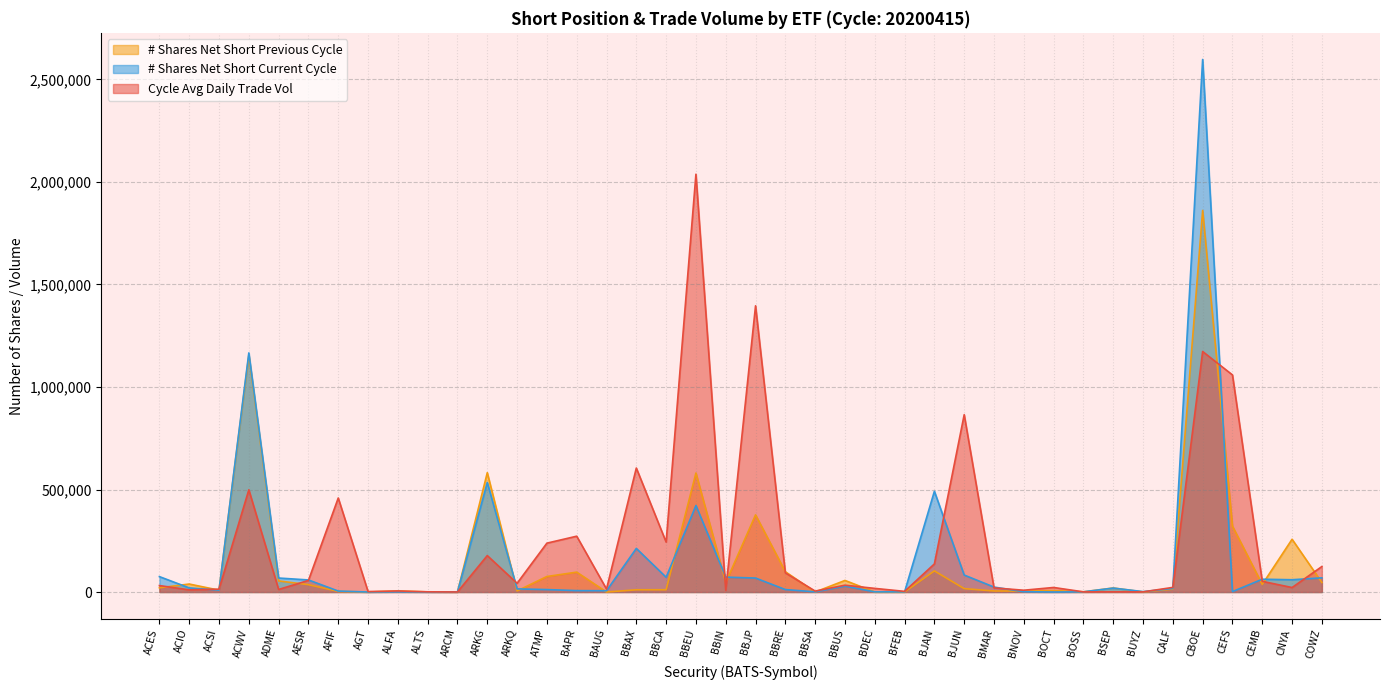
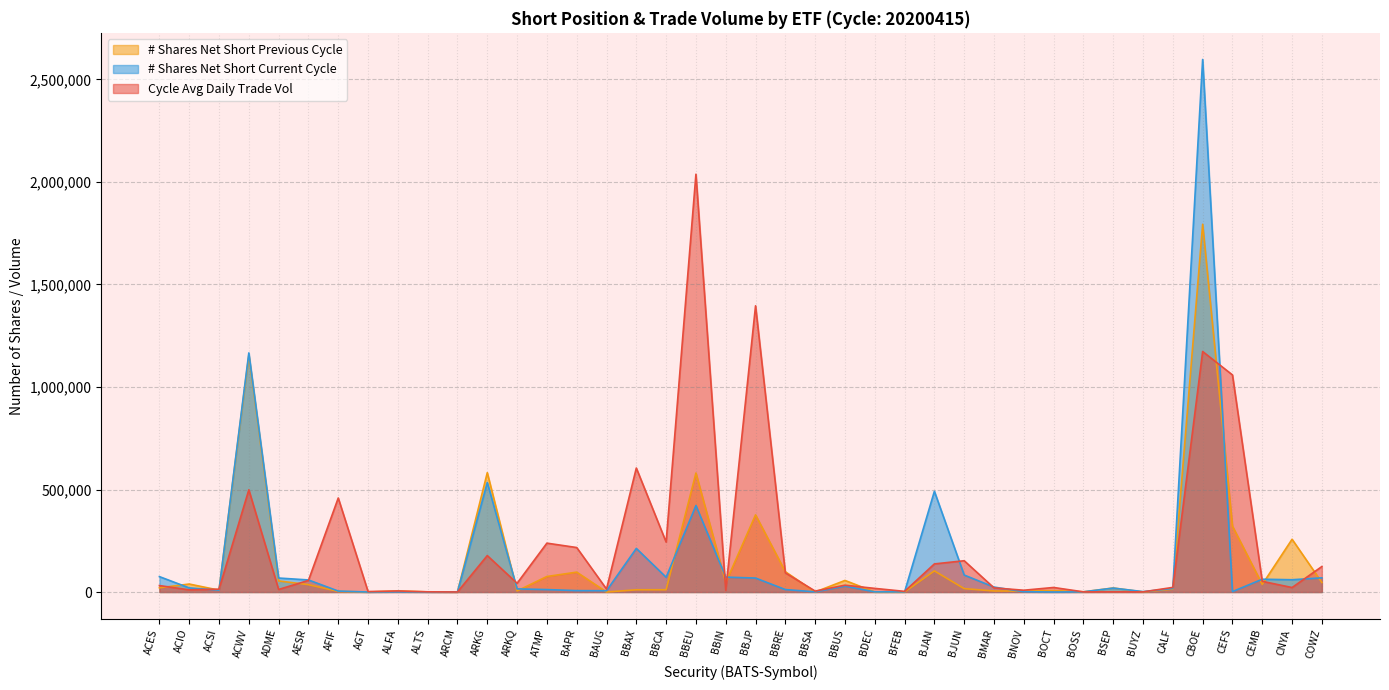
Cycle Avg Daily Trade Vol, BAPR: 270,000 -> 220,000
Cycle Avg Daily Trade Vol, BJUN: 860,000 -> 150,000
# Shares Net Short Previous Cycle, CBOE: 1,860,000 -> 1,790,000
